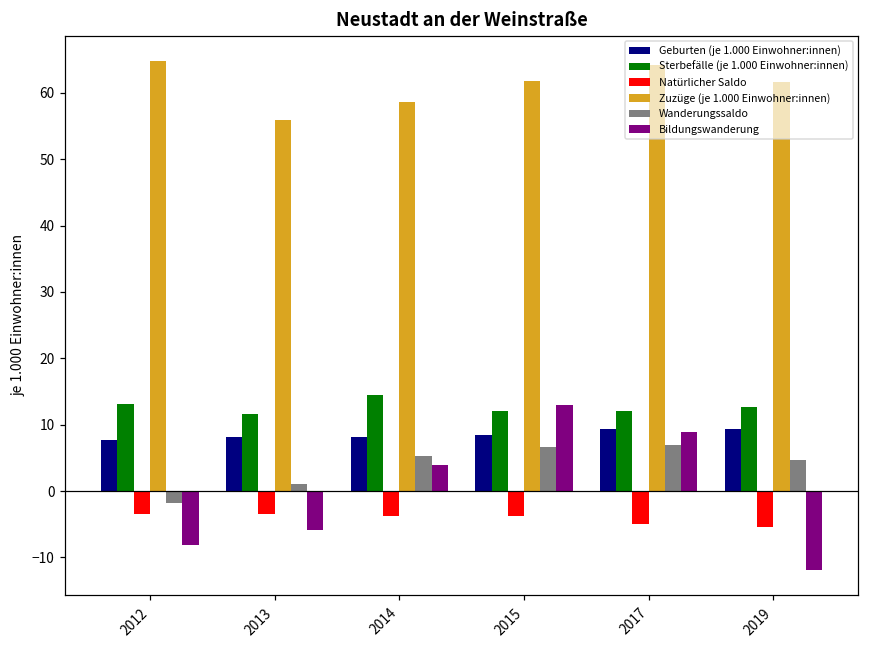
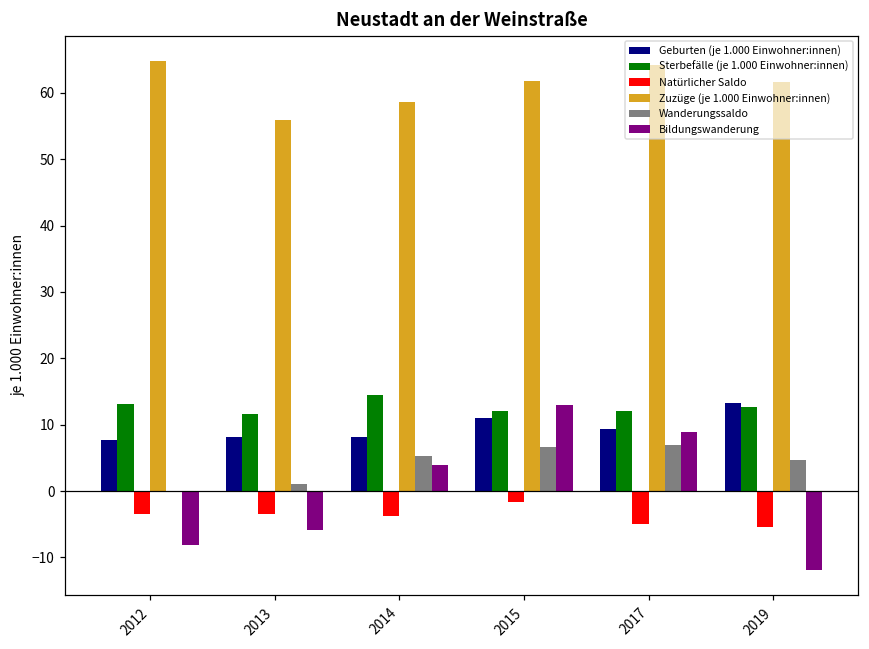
Wanderungssaldo, 2012: -2 -> 0
Geburten (je 1.000 Einwohner:innen), 2015: 8 -> 11
Natürlicher Saldo, 2015: -4 -> -2
Geburten (je 1.000 Einwohner:innen), 2019: 9 -> 13
